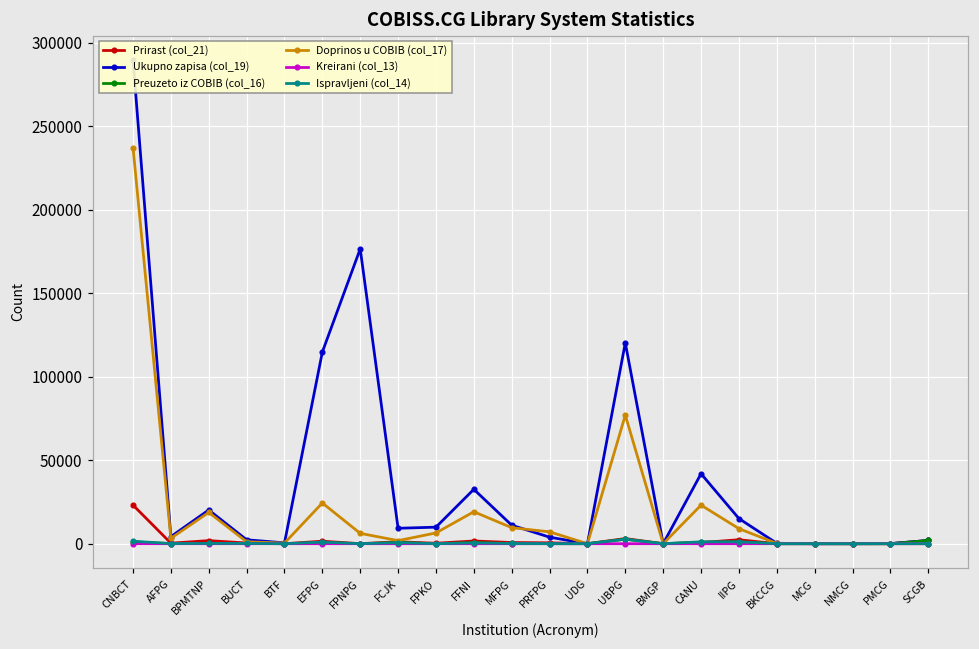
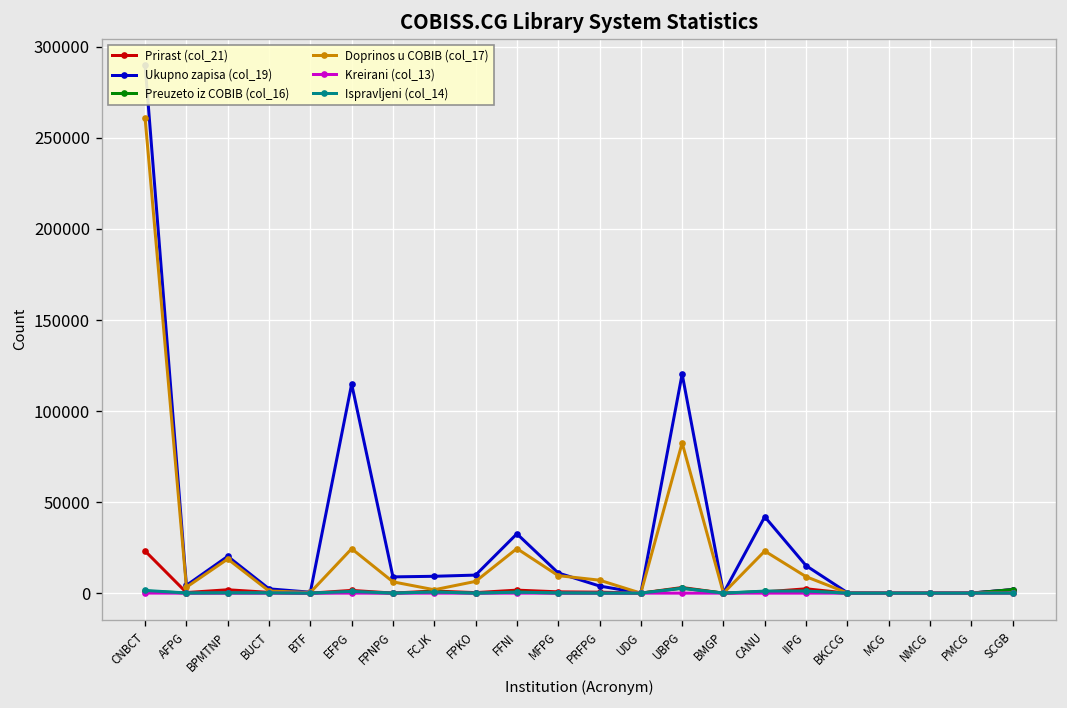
Doprinos u COBIB (col_17), CNBCT: 237000 -> 261000
Ukupno zapisa (col_19), FPNPG: 177000 -> 9000
Doprinos u COBIB (col_17), FFNI: 19000 -> 24000
Doprinos u COBIB (col_17), UBPG: 77000 -> 82000
